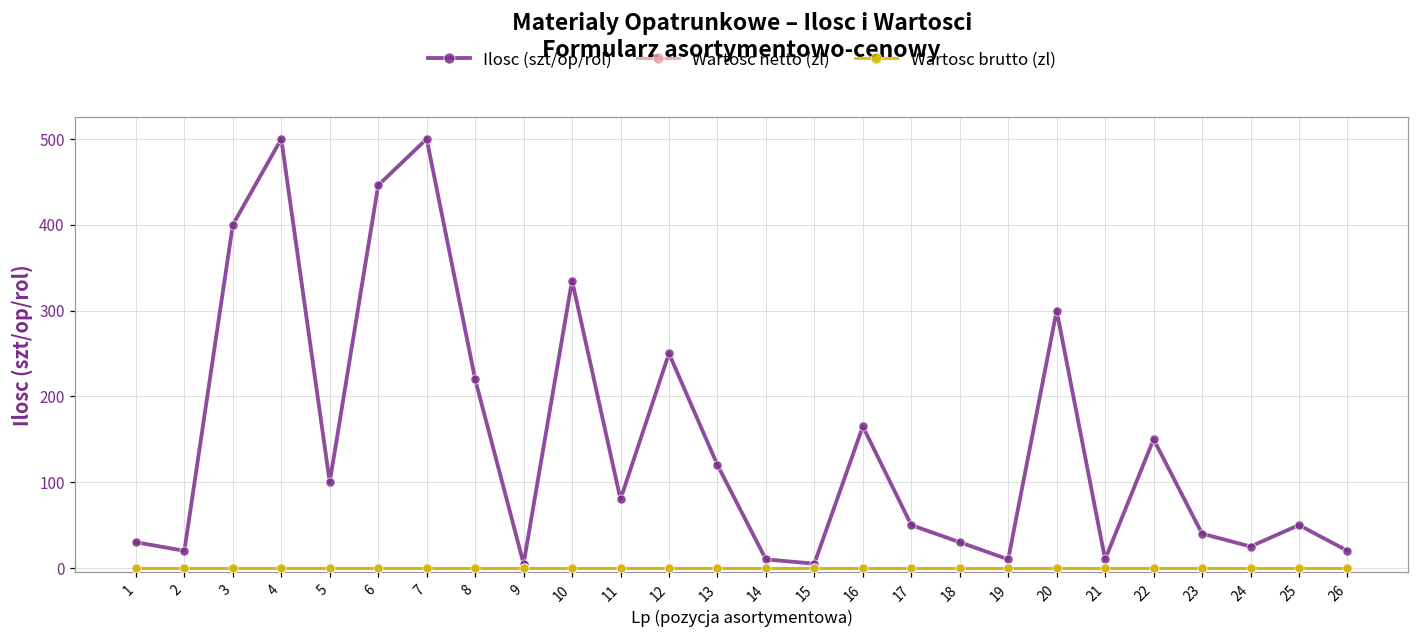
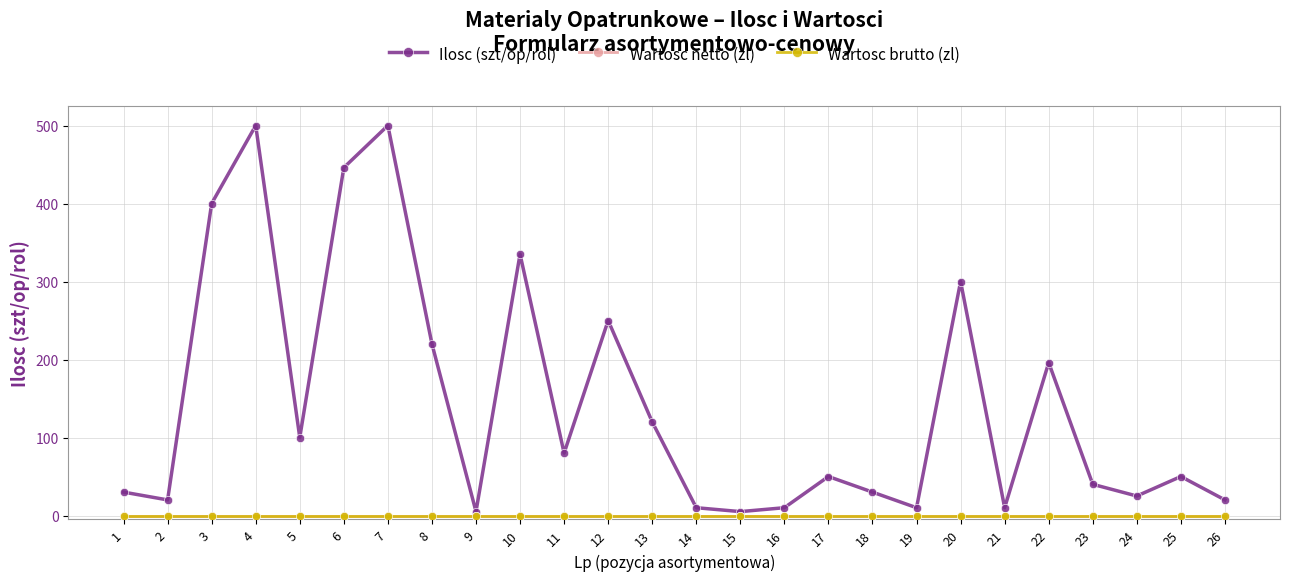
Ilosc (szt/op/rol), 16: 170 -> 10
Ilosc (szt/op/rol), 22: 150 -> 200
